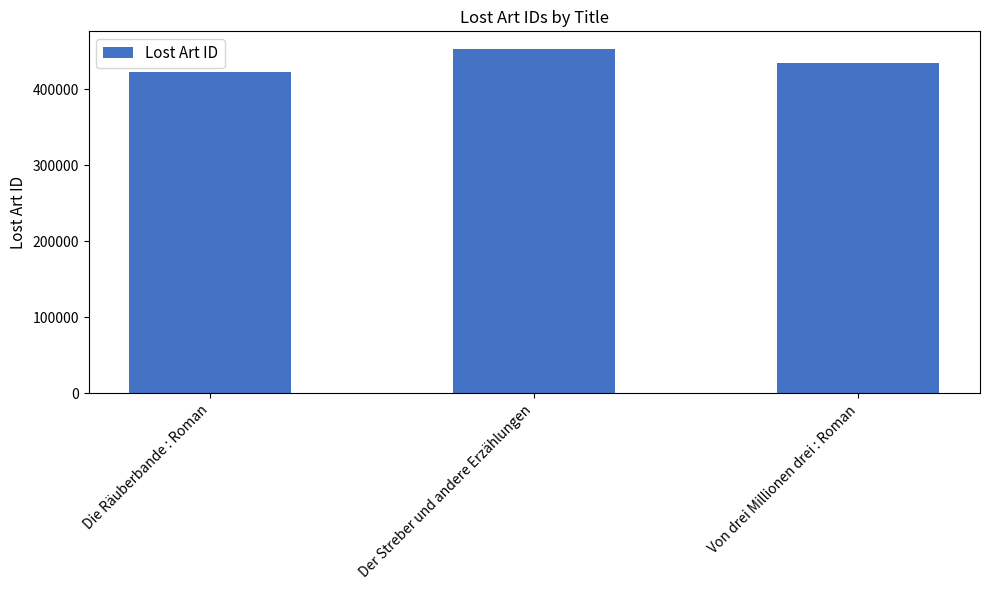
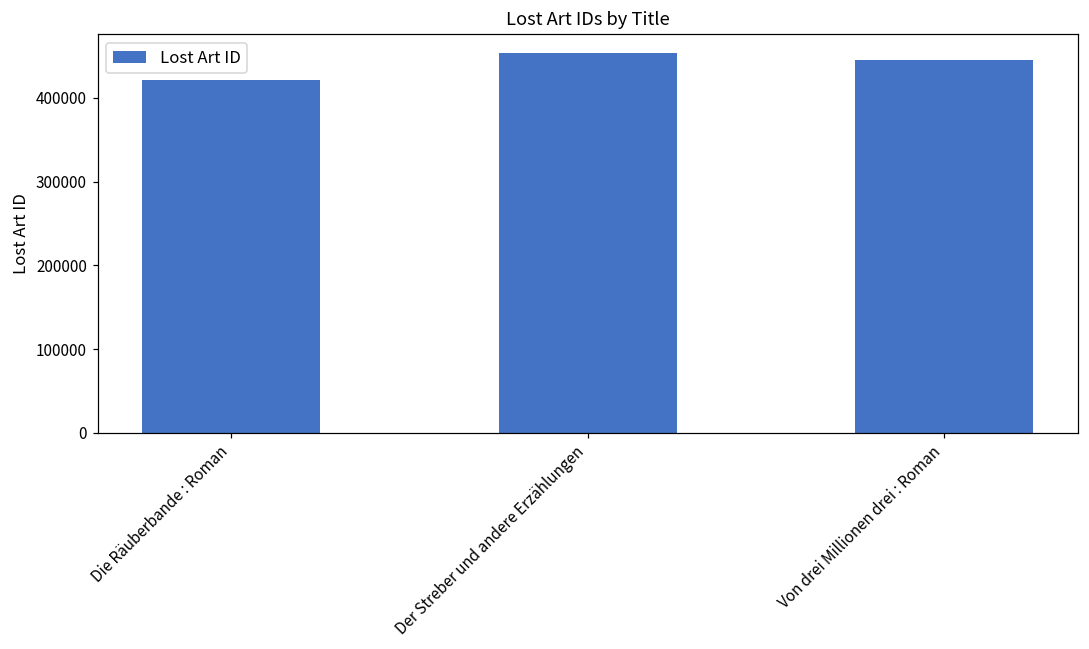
Von drei Millionen drei : Roman: 430000 -> 450000
